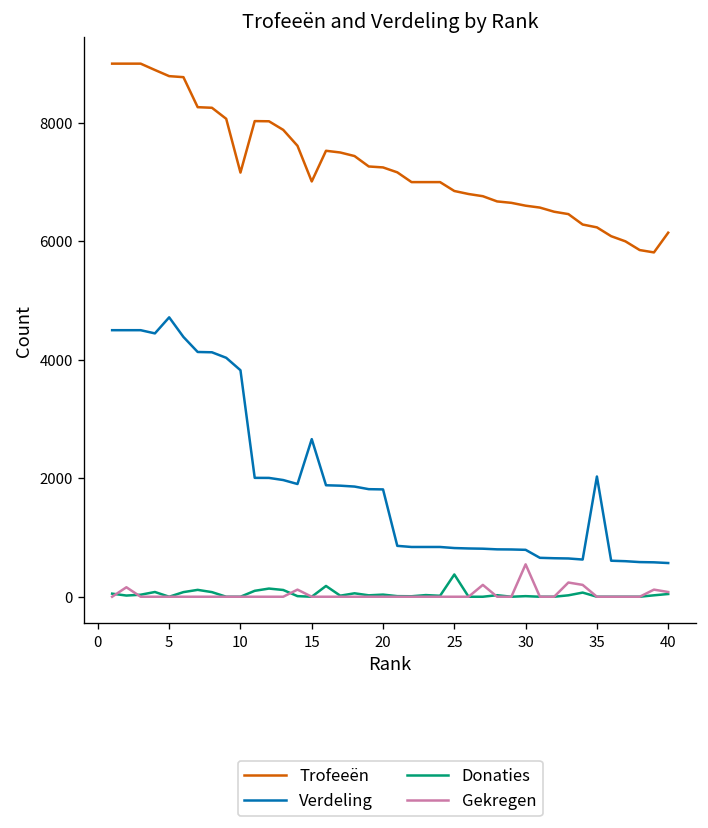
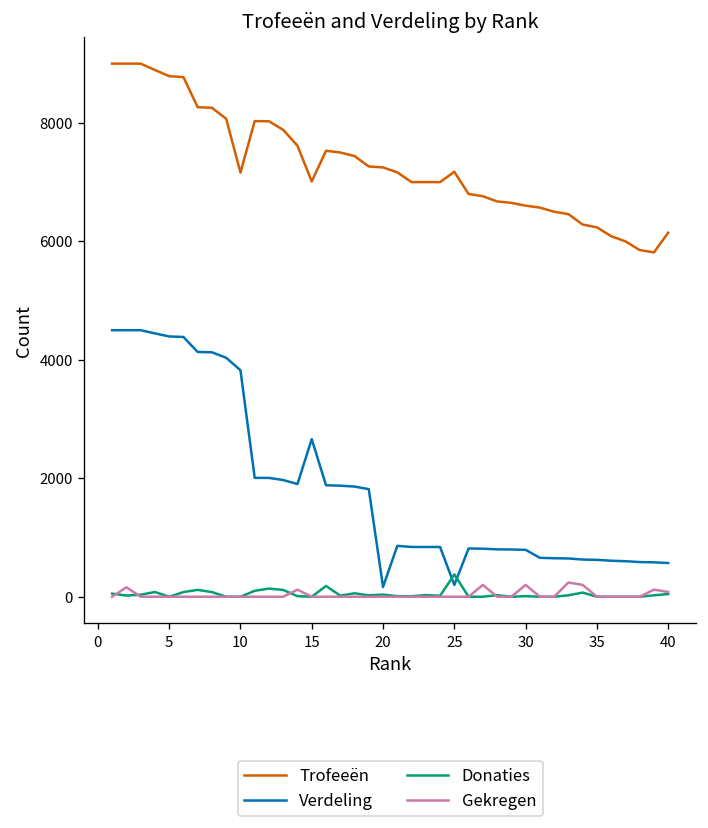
Verdeling, 5: 4700 -> 4400
Verdeling, 20: 1800 -> 200
Trofeeën, 25: 6900 -> 7200
Verdeling, 25: 800 -> 200
Gekregen, 30: 500 -> 200
Verdeling, 35: 2000 -> 600
